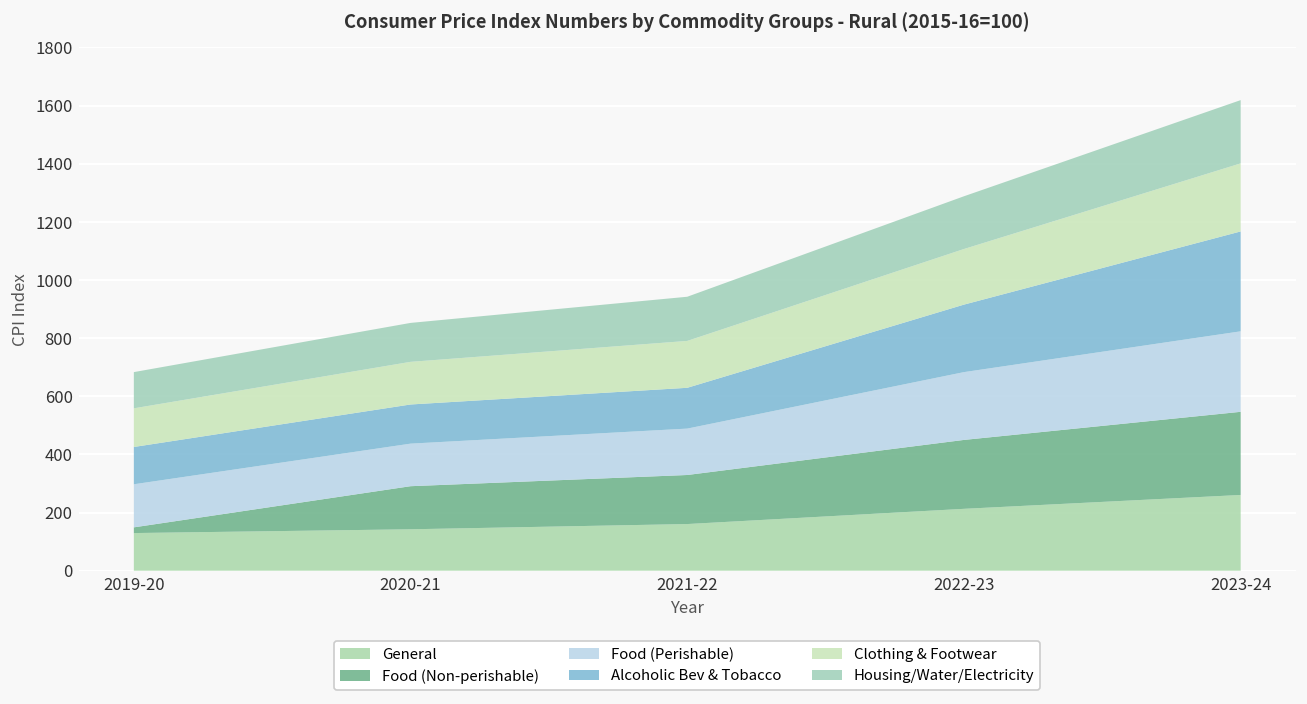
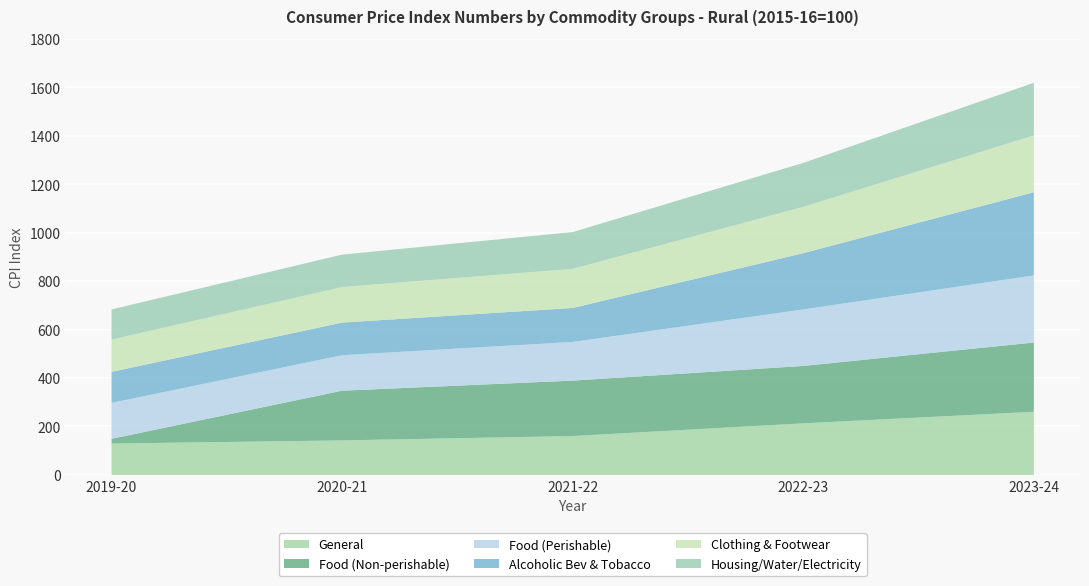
Food (Non-perishable), 2020-21: 150 -> 210
Food (Non-perishable), 2021-22: 170 -> 230
